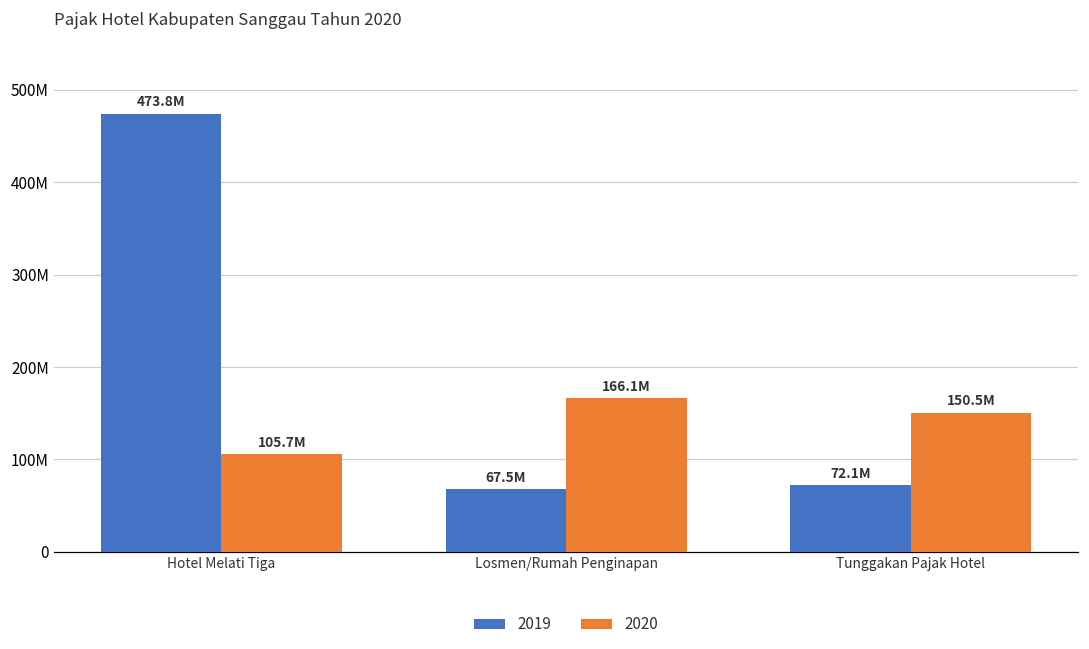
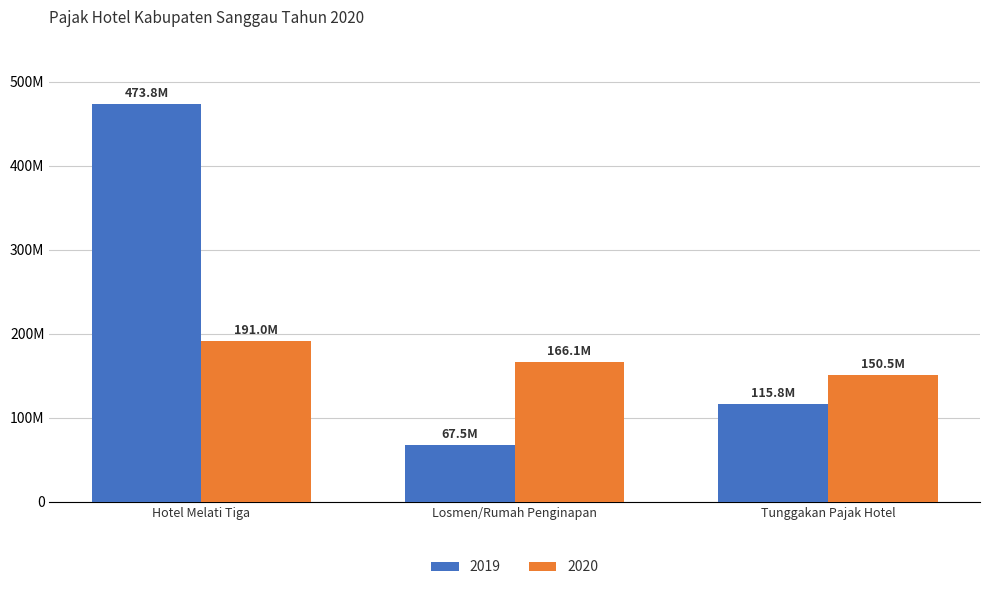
2020, Hotel Melati Tiga: 105.7M -> 191.0M
2019, Tunggakan Pajak Hotel: 72.1M -> 115.8M
